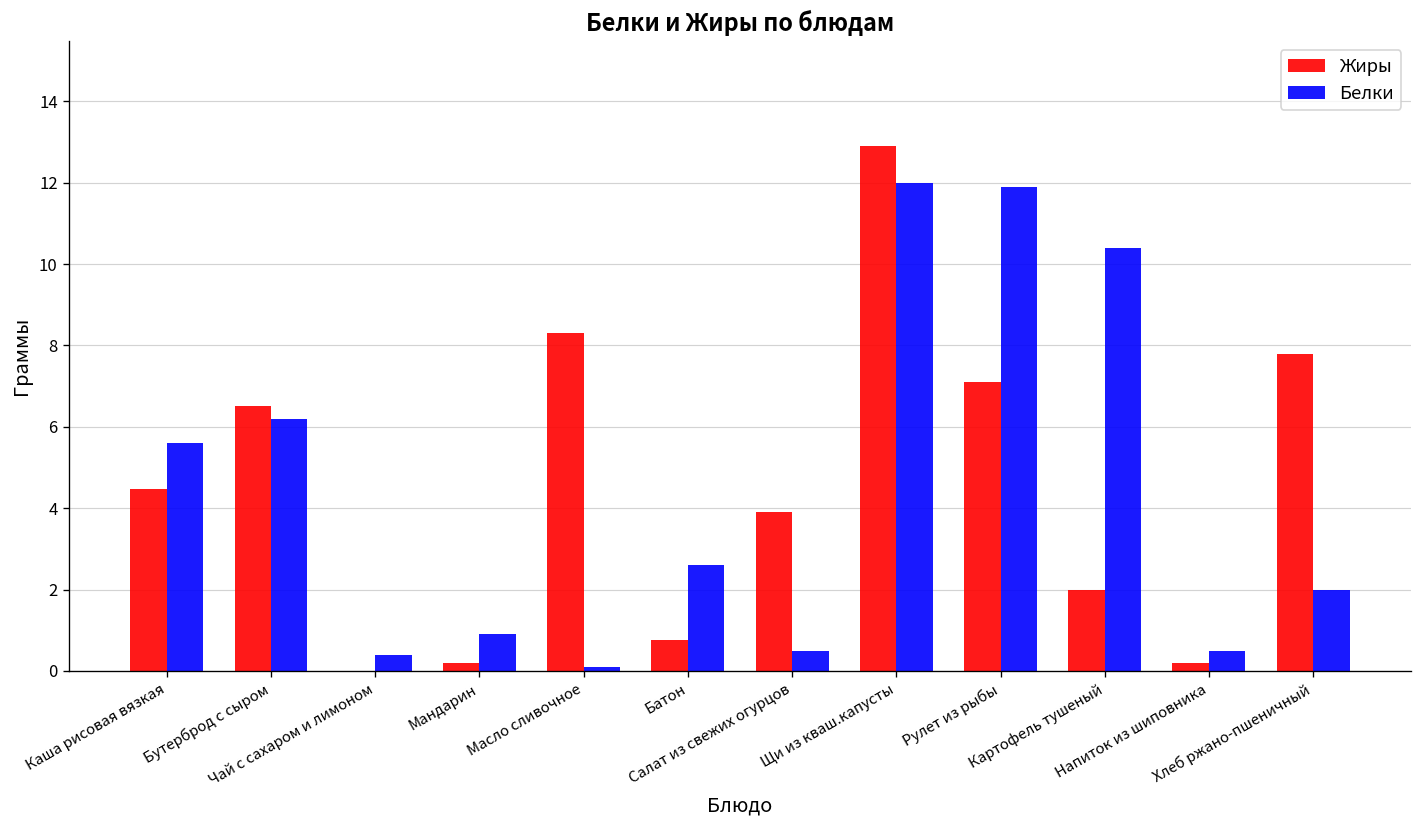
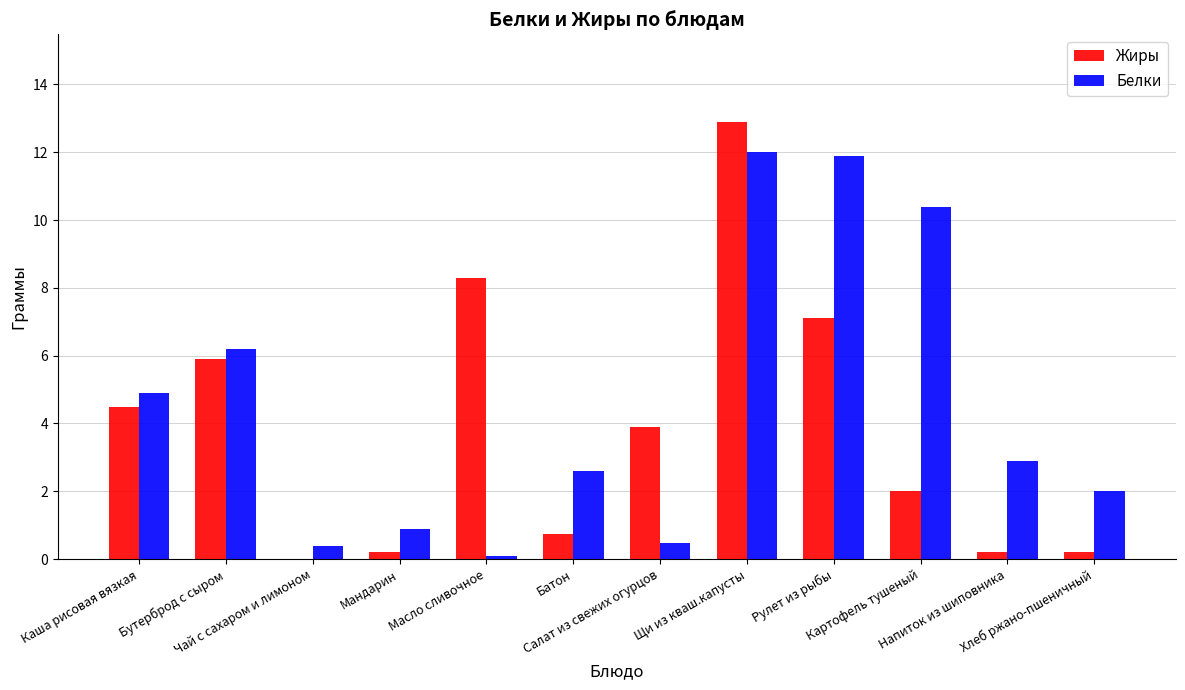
Белки, Каша рисовая вязкая: 5.6 -> 4.9
Жиры, Бутерброд с сыром: 6.5 -> 5.9
Белки, Напиток из шиповника: 0.5 -> 2.9
Жиры, Хлеб ржано-пшеничный: 7.8 -> 0.2
